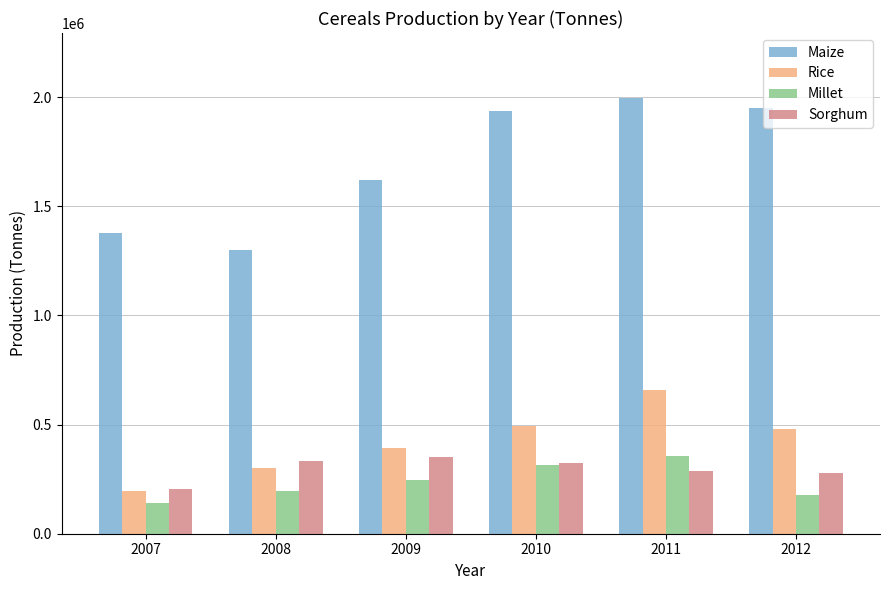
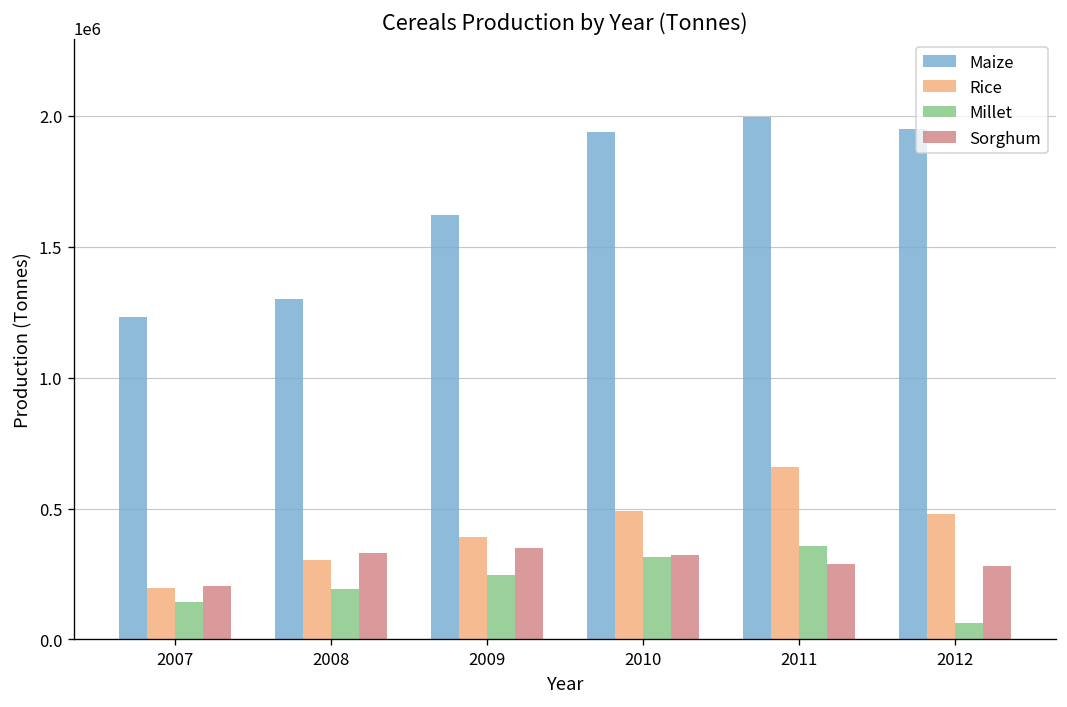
Maize, 2007: 1380000 -> 1230000
Millet, 2012: 180000 -> 60000
